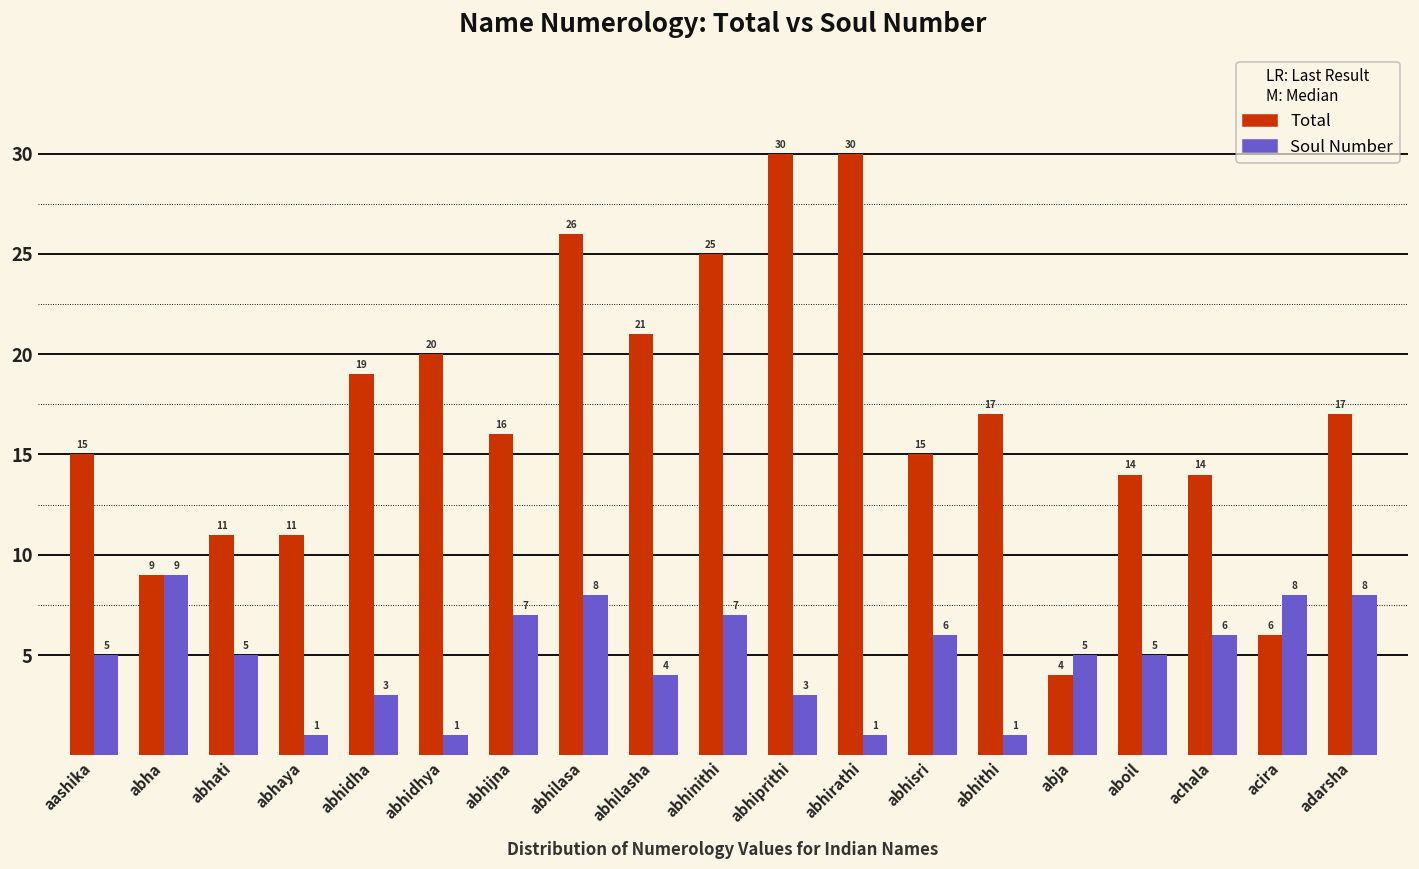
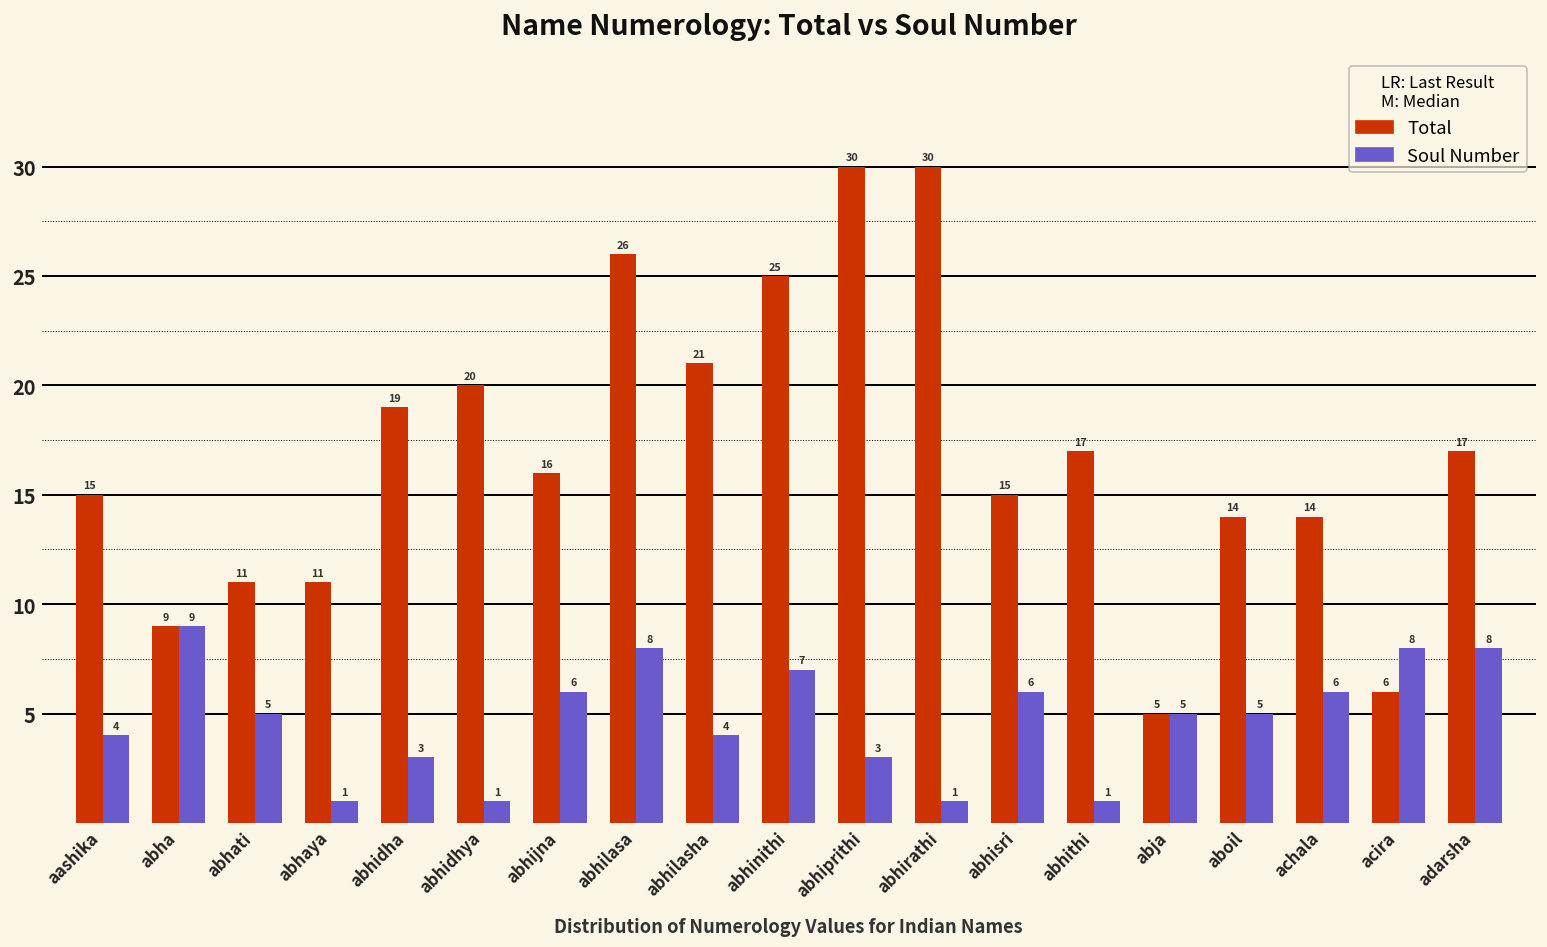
Soul Number, aashika: 5 -> 4
Soul Number, abhijna: 7 -> 6
Total, abja: 4 -> 5
